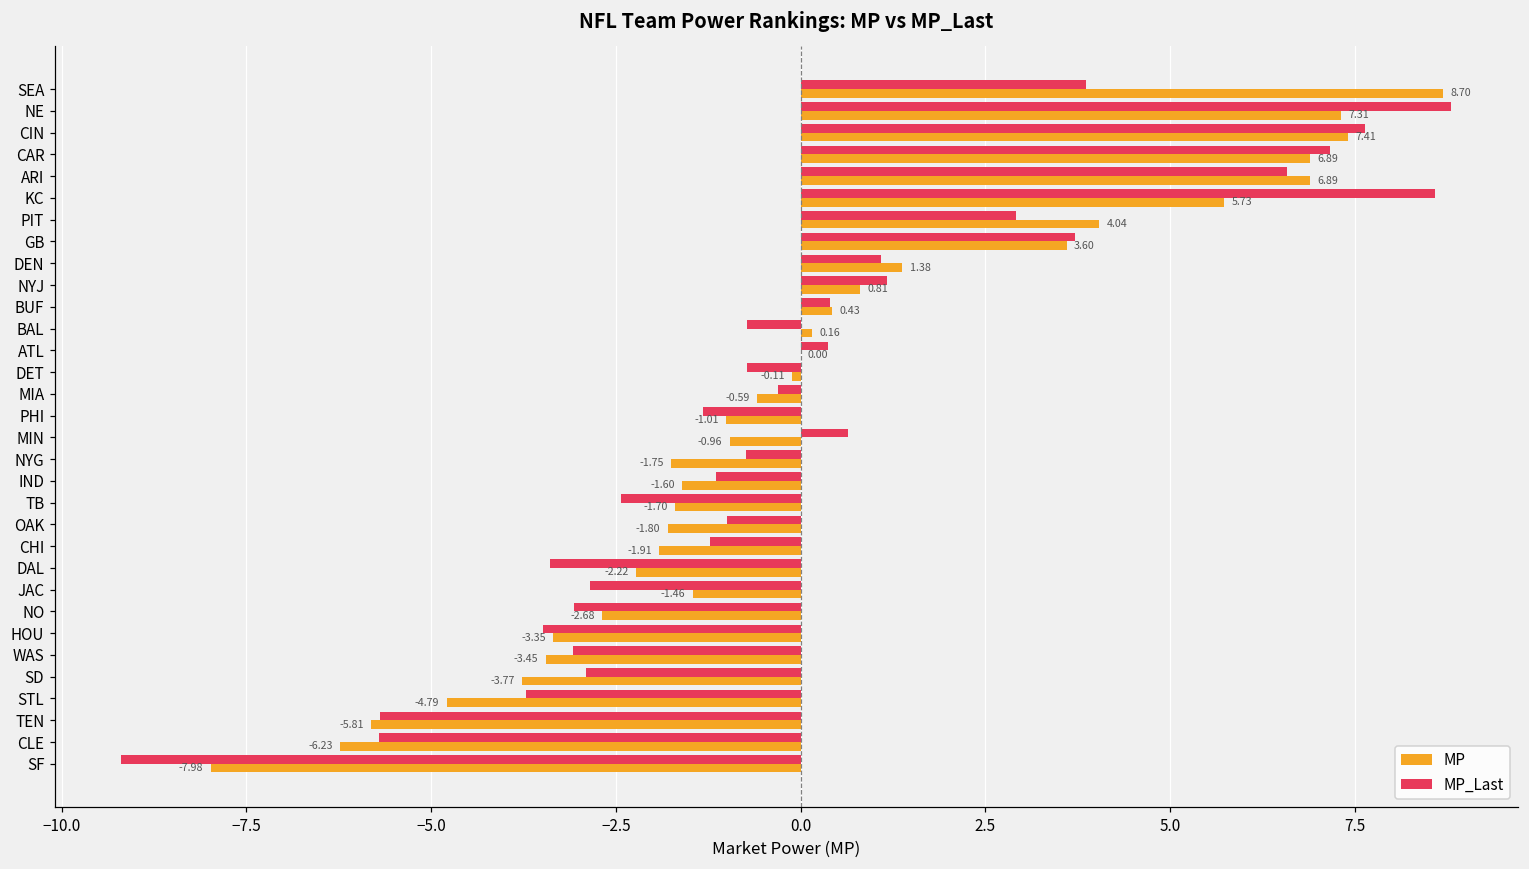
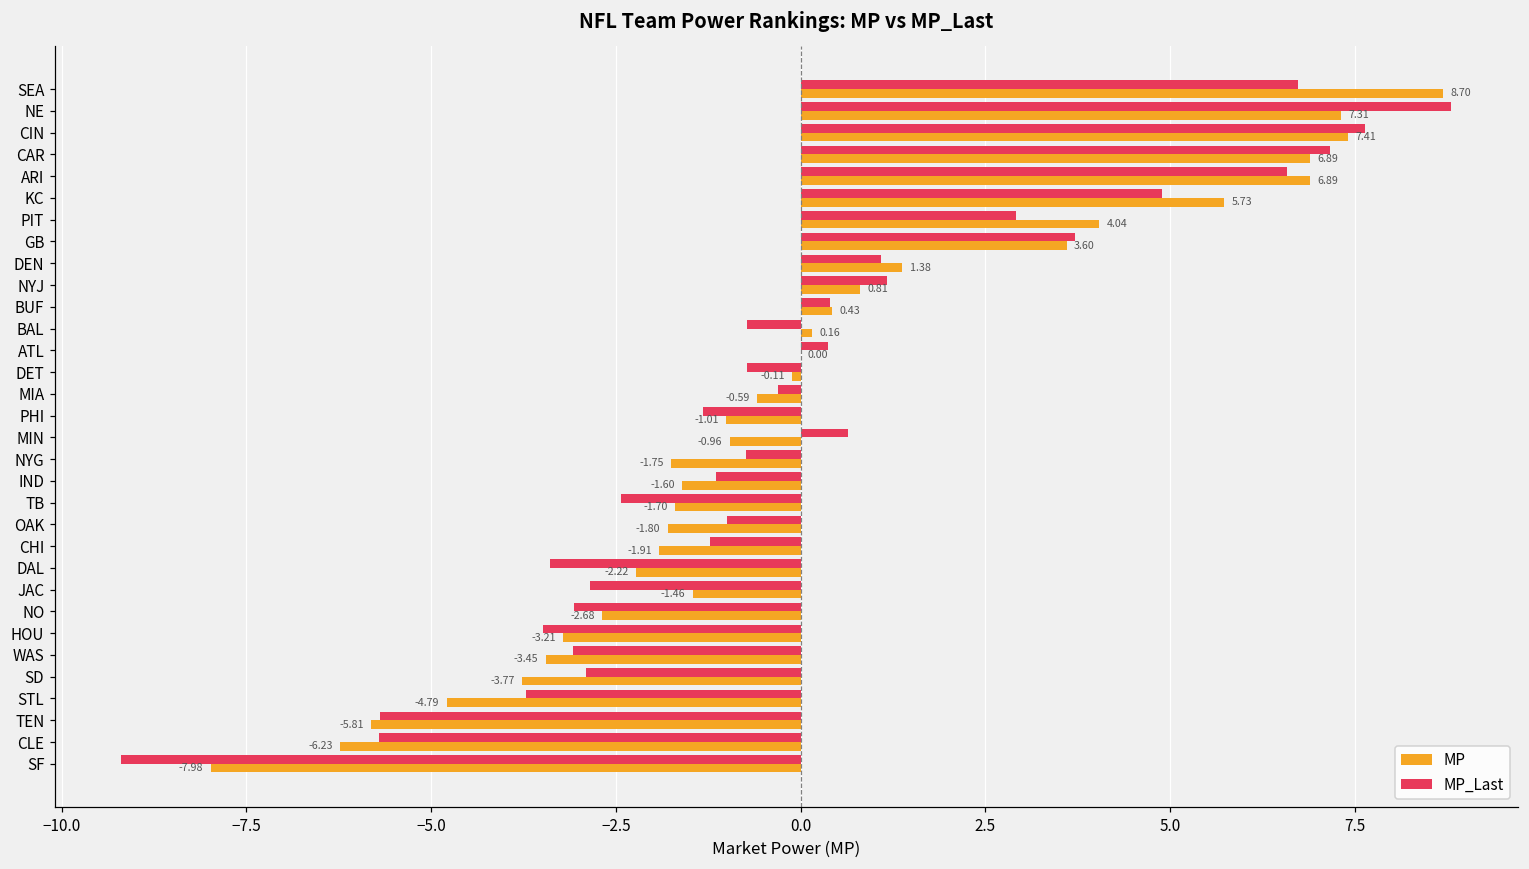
MP_Last, SEA: 3.9 -> 6.7
MP_Last, KC: 8.6 -> 4.9
MP, HOU: -3.35 -> -3.21
